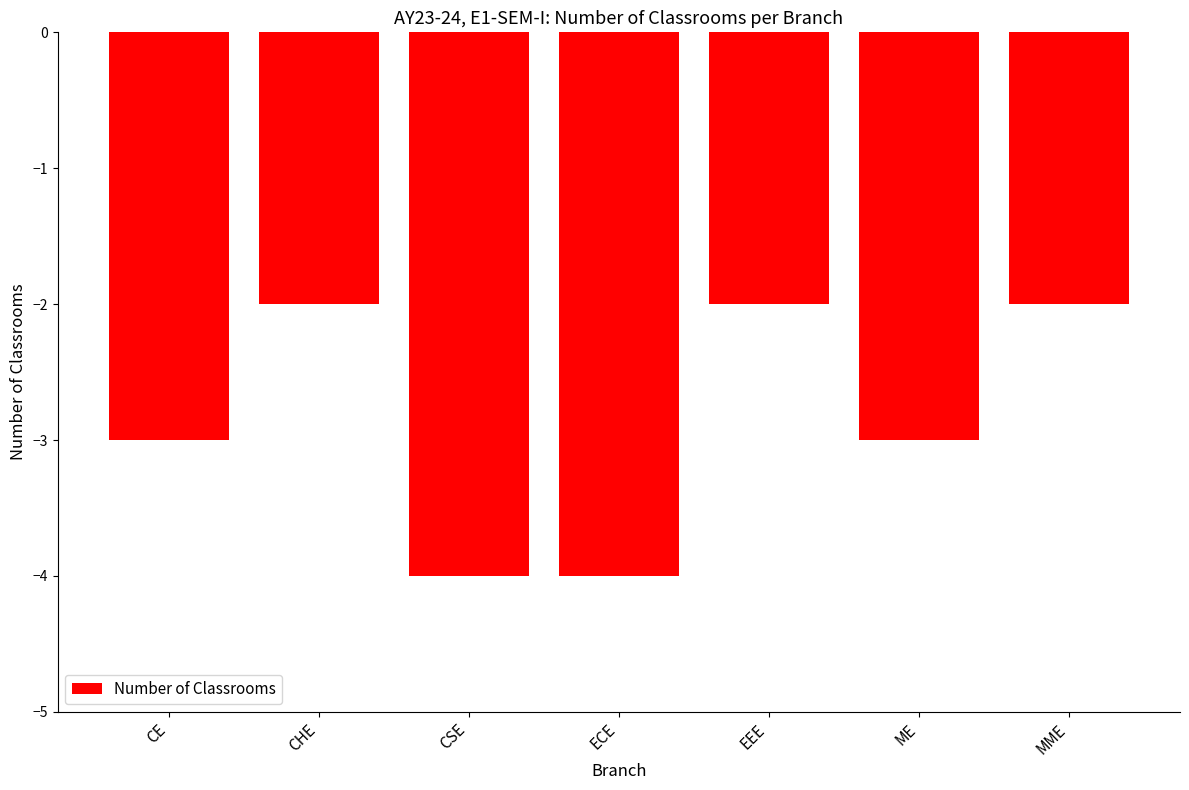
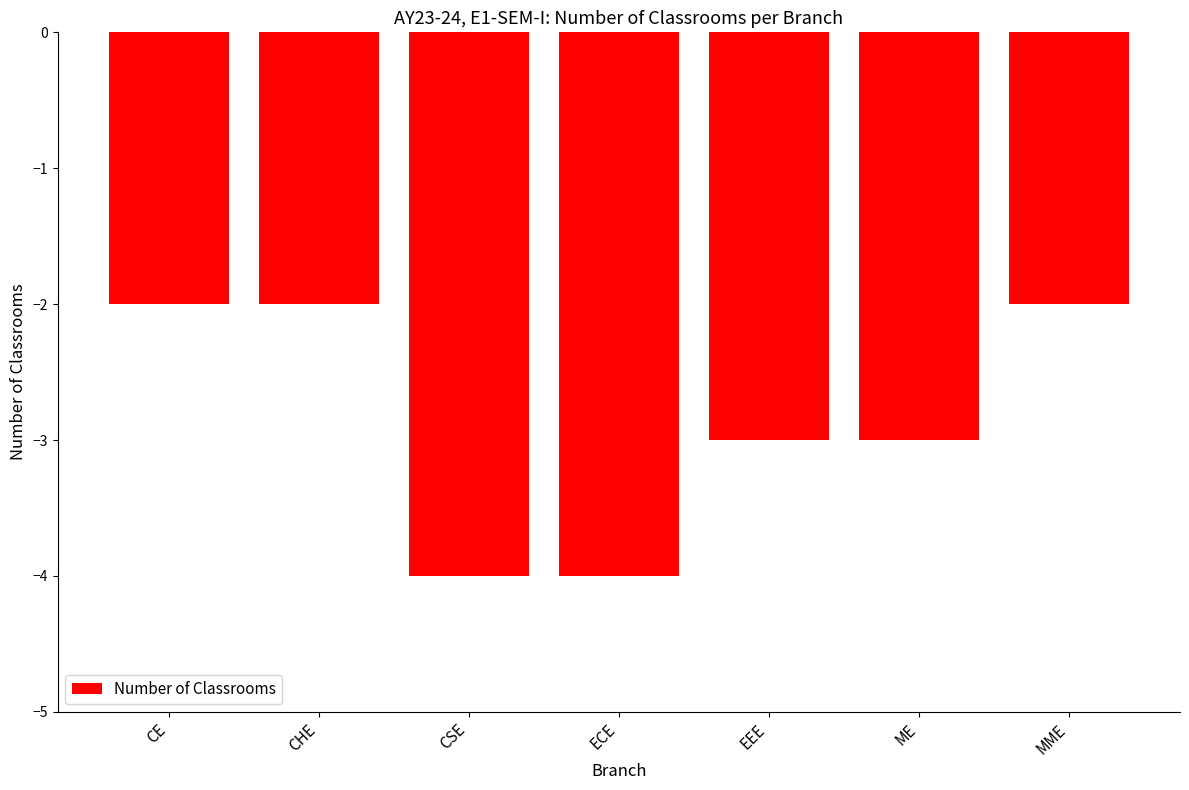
CE: -3.00 -> -2.00
EEE: -2.00 -> -3.00
